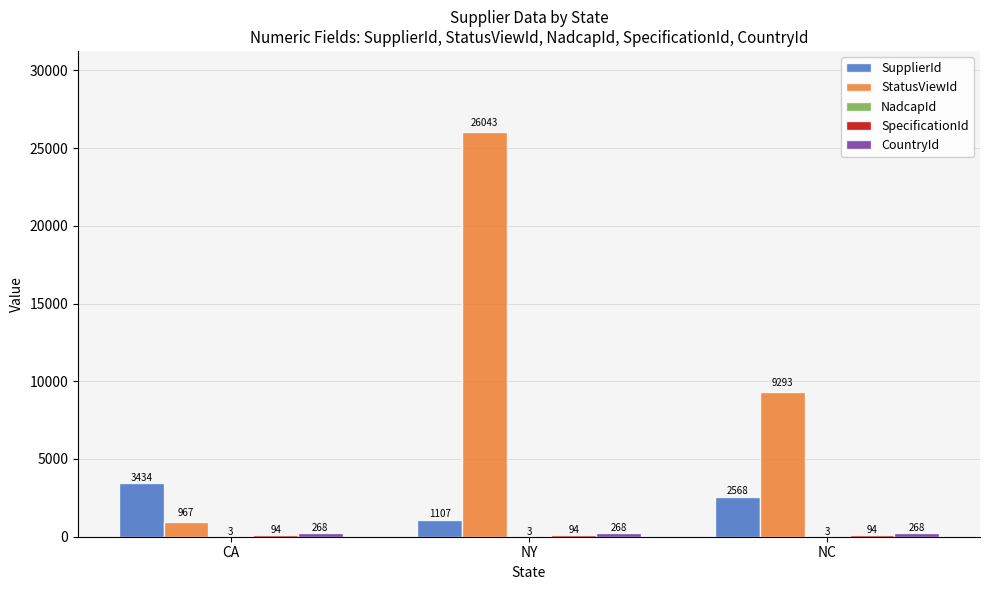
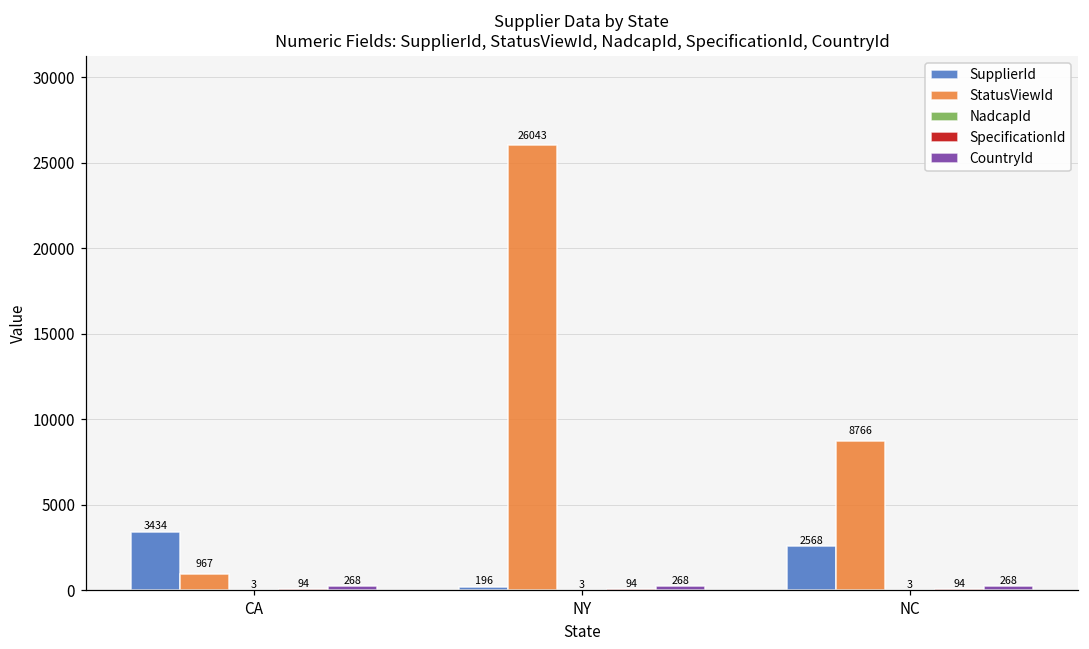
SupplierId, NY: 1107 -> 196
StatusViewId, NC: 9293 -> 8766
